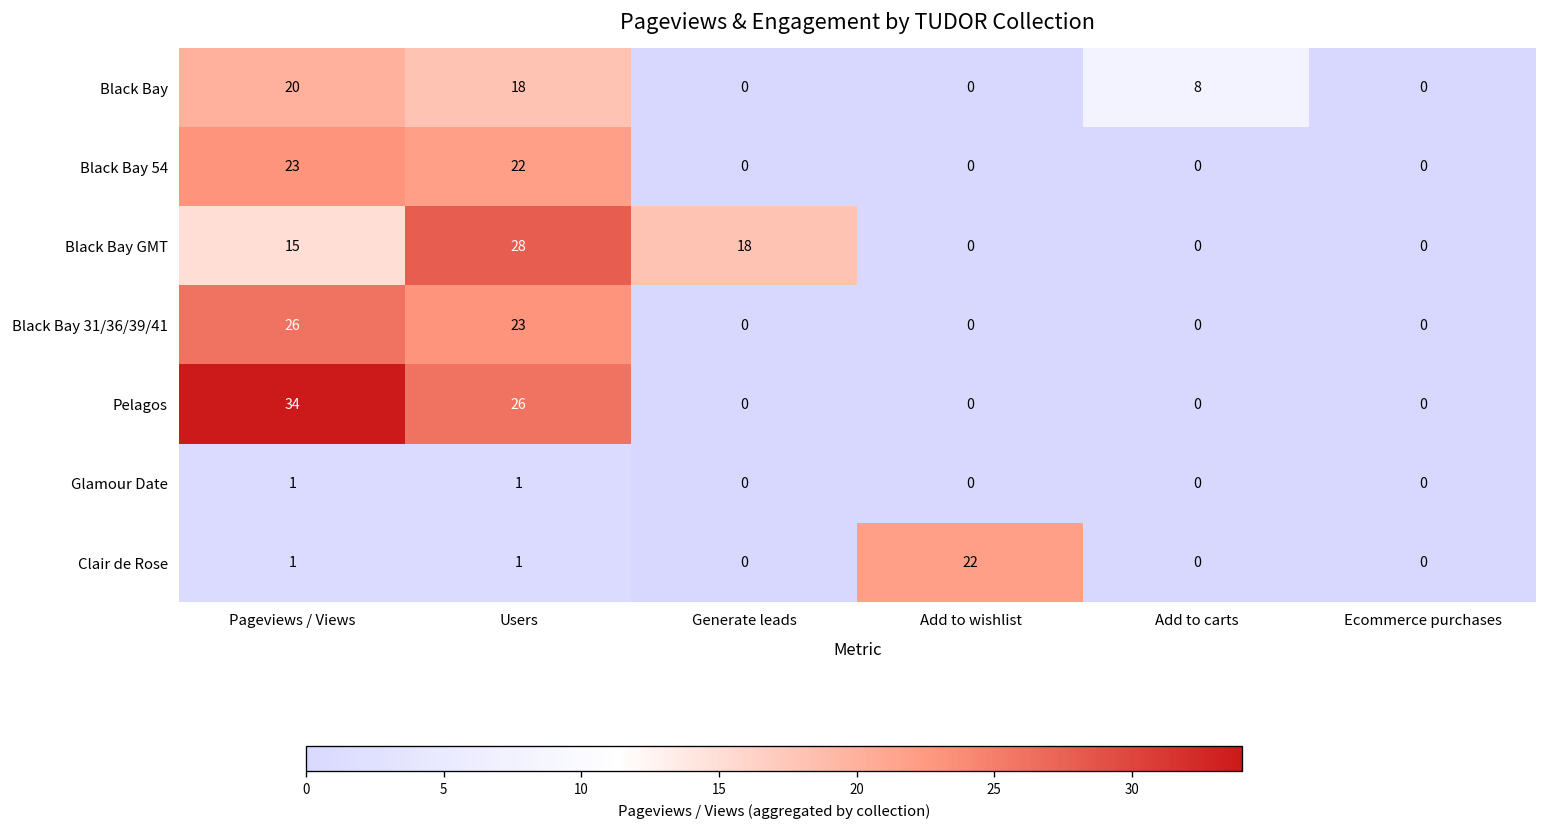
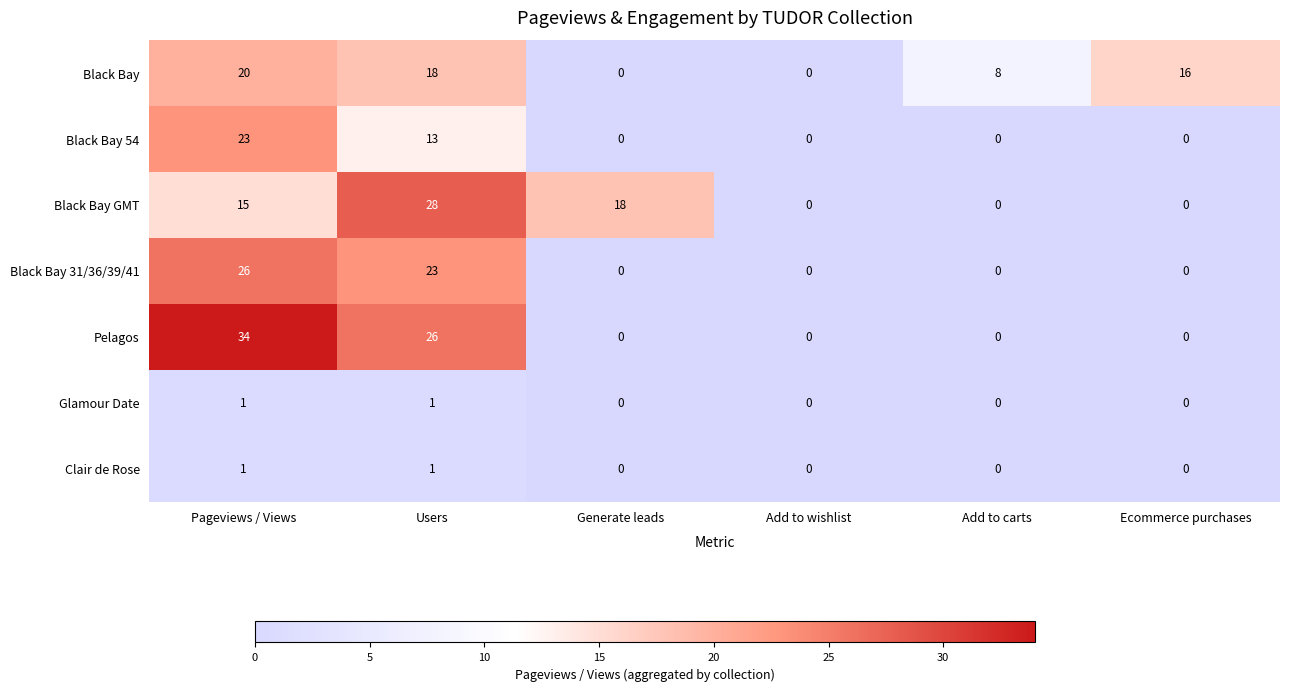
Black Bay, Ecommerce purchases: 0 -> 16
Black Bay 54, Users: 22 -> 13
Clair de Rose, Add to wishlist: 22 -> 0
